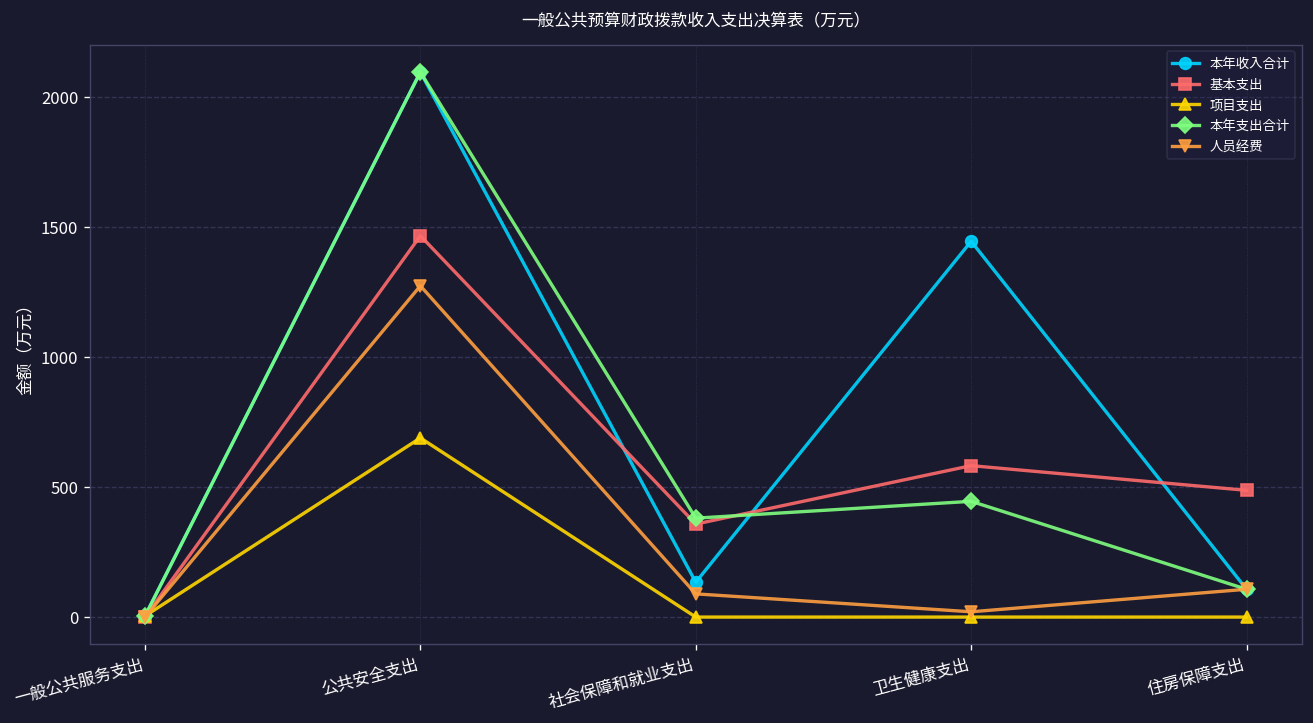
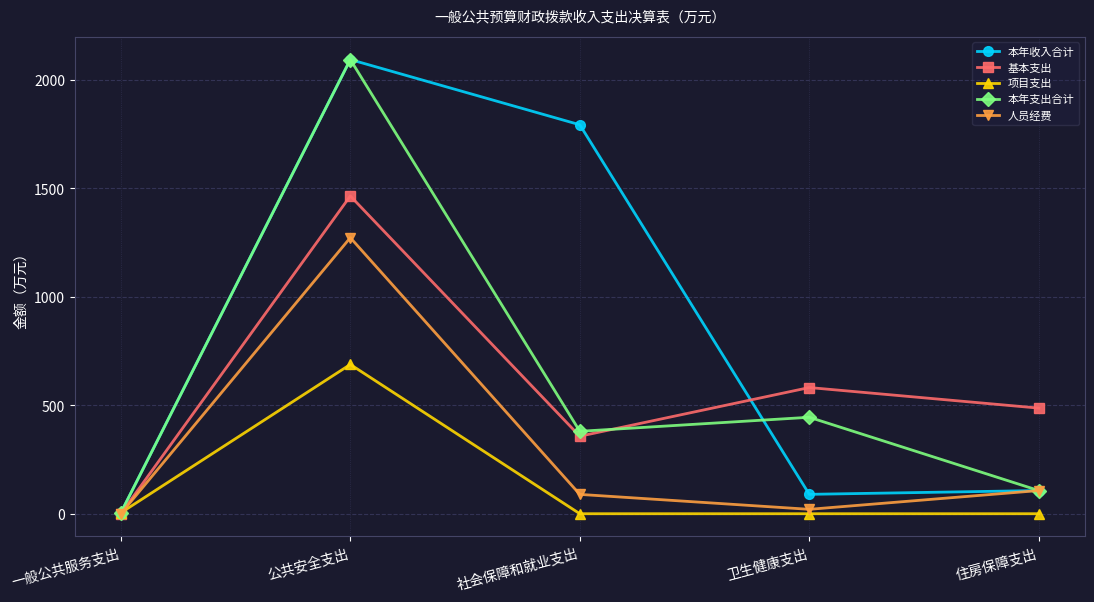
本年收入合计, 社会保障和就业支出: 130 -> 1790
本年收入合计, 卫生健康支出: 1440 -> 90
